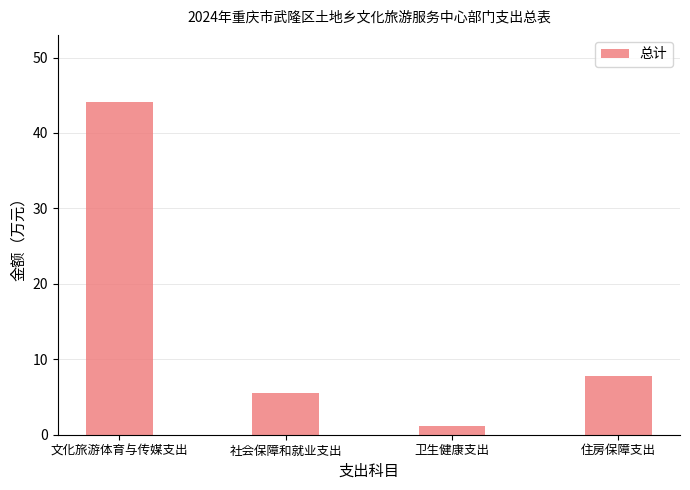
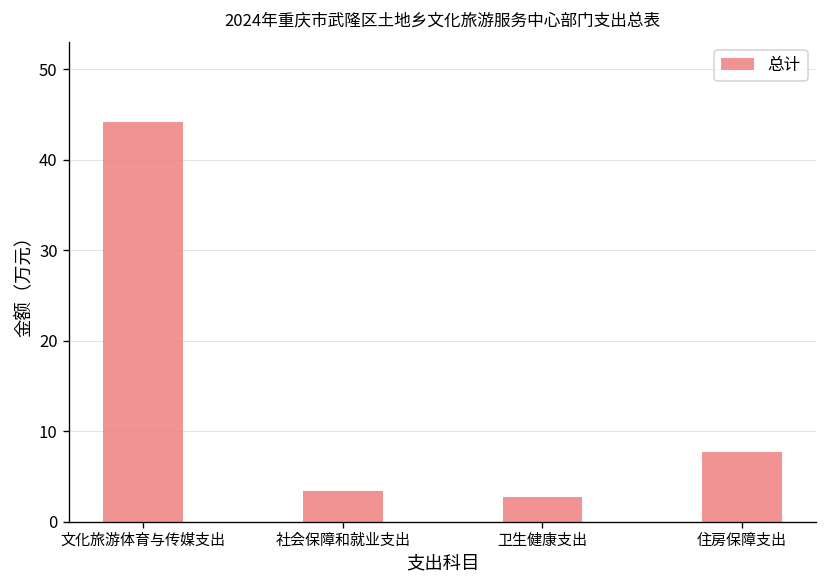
社会保障和就业支出: 5 -> 3
卫生健康支出: 1 -> 3
